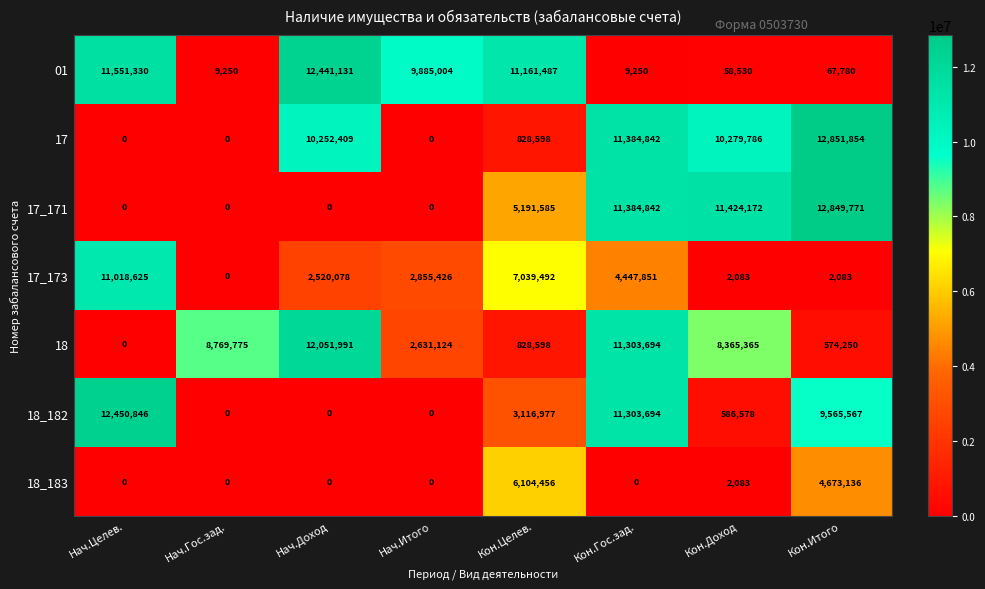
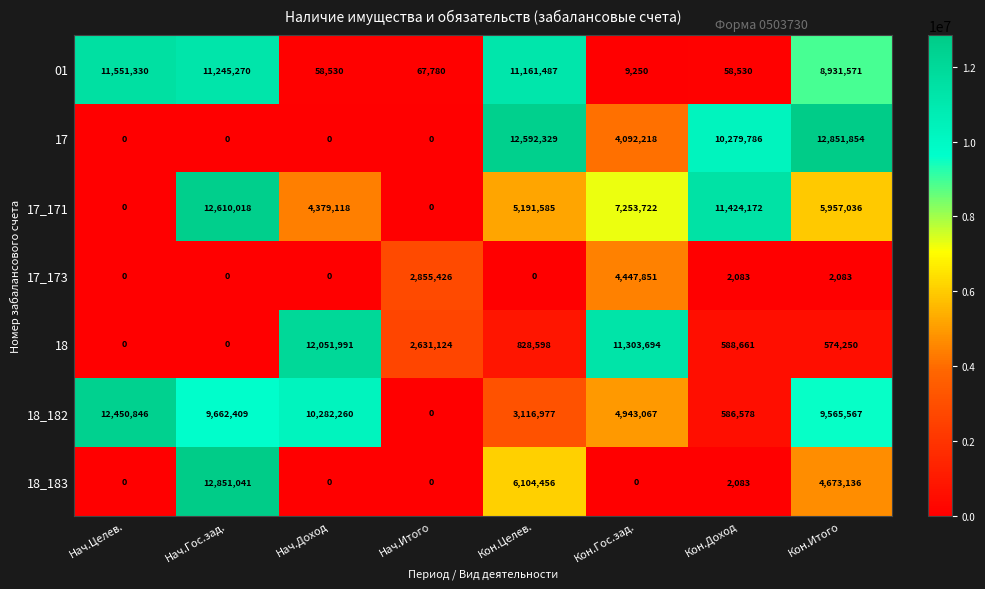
01, Нач.Гос.зад.: 9,250 -> 11,245,270
01, Нач.Доход: 12,441,131 -> 58,530
01, Нач.Итого: 9,885,004 -> 67,780
01, Кон.Итого: 67,780 -> 8,931,571
17, Нач.Доход: 10,252,409 -> 0
17, Кон.Целев.: 828,598 -> 12,592,329
17, Кон.Гос.зад.: 11,384,842 -> 4,092,218
17_171, Нач.Гос.зад.: 0 -> 12,610,018
17_171, Нач.Доход: 0 -> 4,379,118
17_171, Кон.Гос.зад.: 11,384,842 -> 7,253,722
17_171, Кон.Итого: 12,849,771 -> 5,957,036
17_173, Нач.Целев.: 11,018,625 -> 0
17_173, Нач.Доход: 2,520,078 -> 0
17_173, Кон.Целев.: 7,039,492 -> 0
18, Нач.Гос.зад.: 8,769,775 -> 0
18, Кон.Доход: 8,365,365 -> 588,661
18_182, Нач.Гос.зад.: 0 -> 9,662,409
18_182, Нач.Доход: 0 -> 10,282,260
18_182, Кон.Гос.зад.: 11,303,694 -> 4,943,067
18_183, Нач.Гос.зад.: 0 -> 12,851,041
